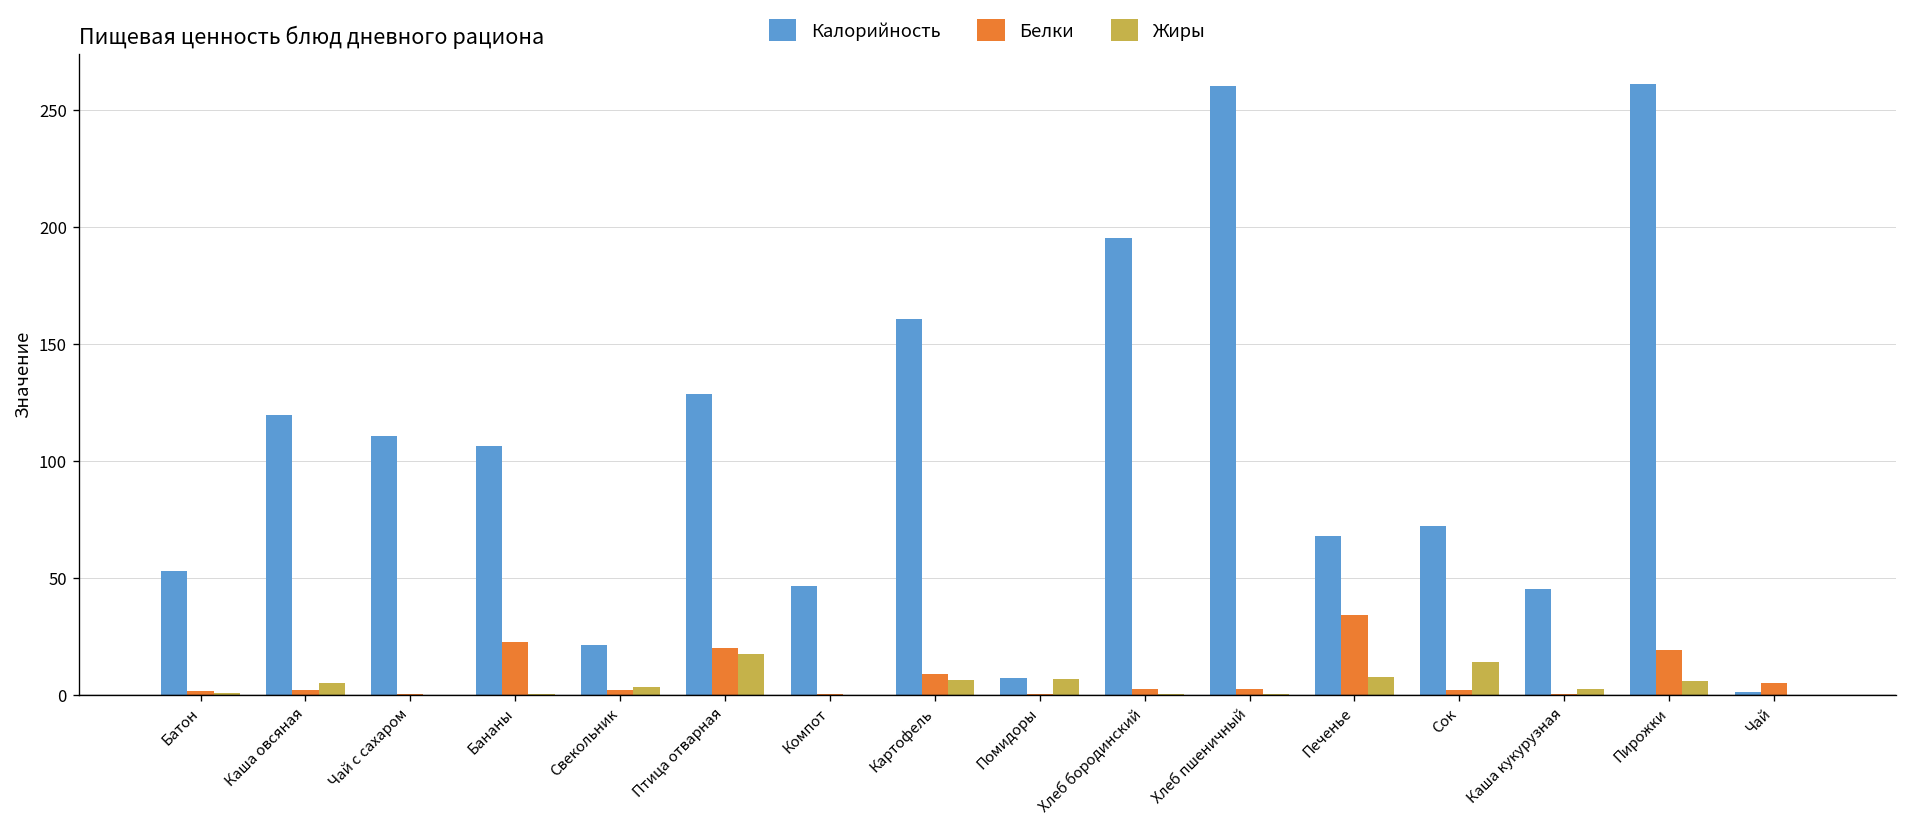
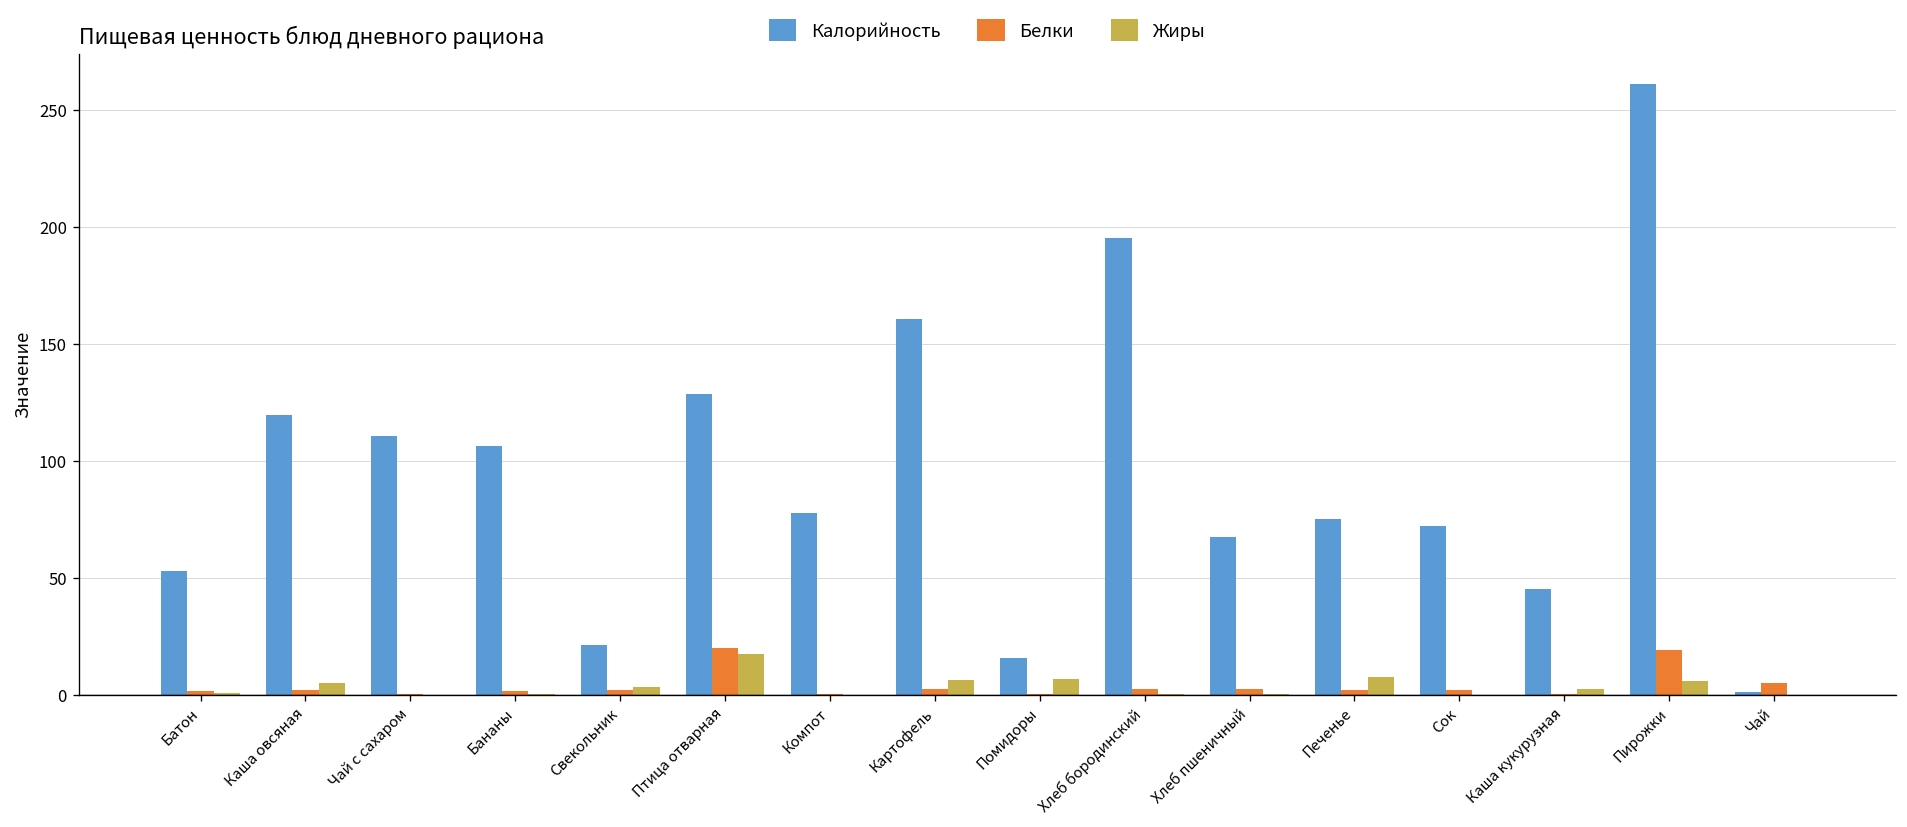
Белки, Бананы: 23 -> 1
Калорийность, Компот: 46 -> 78
Белки, Картофель: 9 -> 3
Калорийность, Помидоры: 7 -> 16
Калорийность, Хлеб пшеничный: 260 -> 68
Калорийность, Печенье: 68 -> 75
Белки, Печенье: 34 -> 2
Жиры, Сок: 14 -> 0
